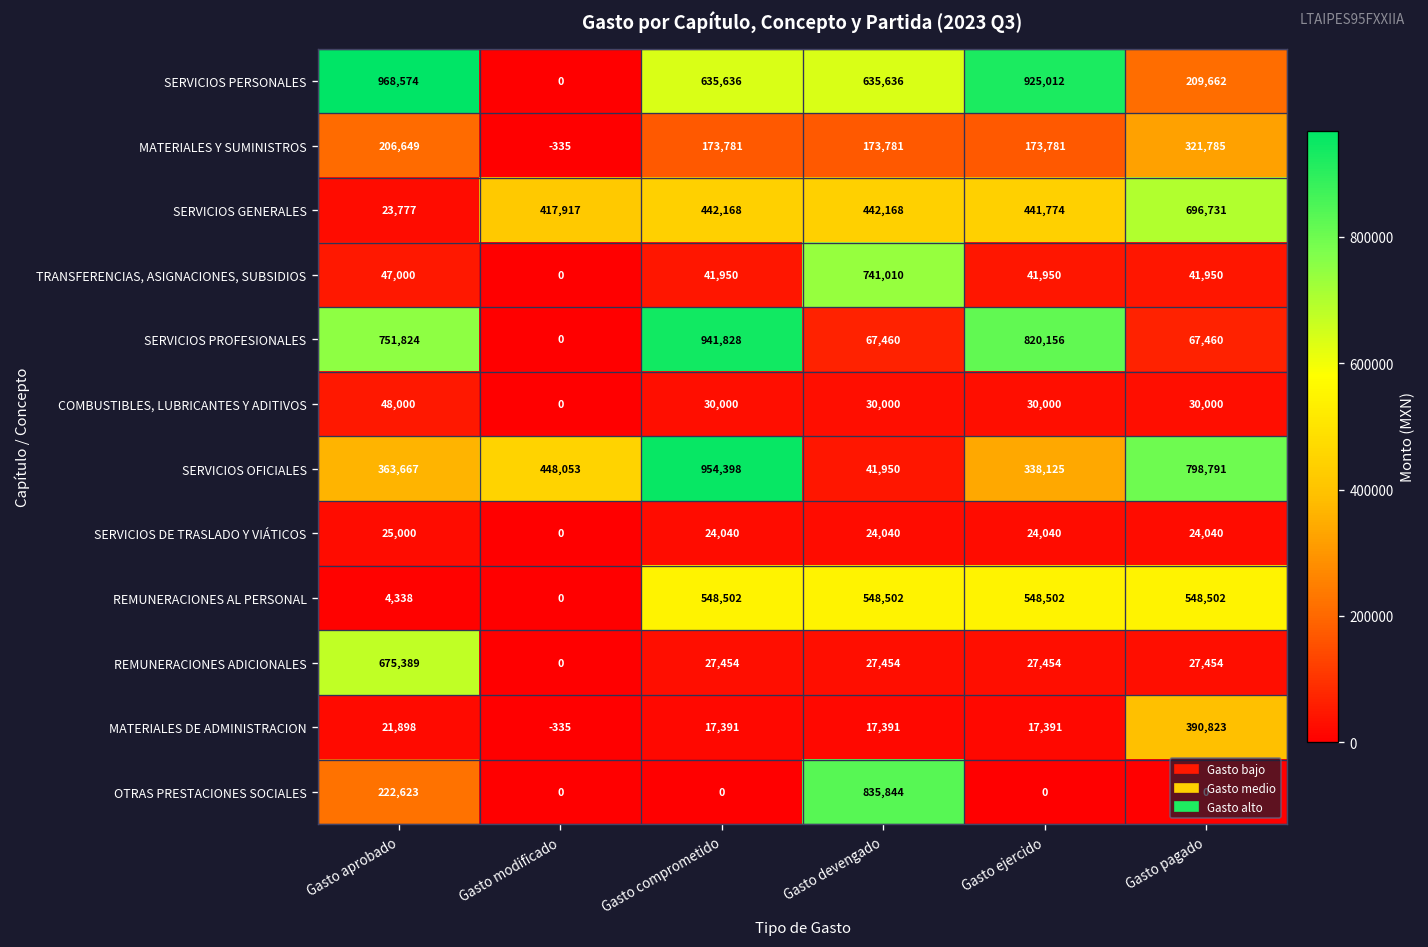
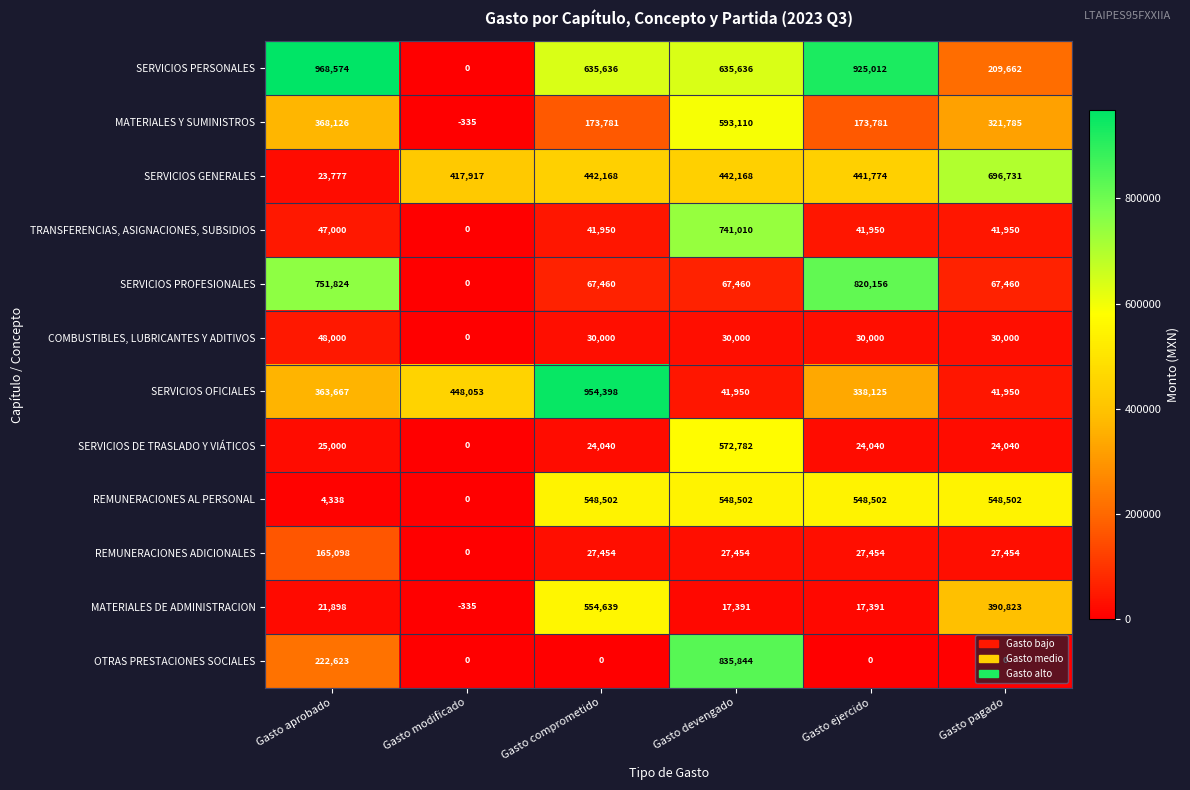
MATERIALES Y SUMINISTROS, Gasto aprobado: 206,649 -> 368,126
MATERIALES Y SUMINISTROS, Gasto devengado: 173,781 -> 593,110
SERVICIOS PROFESIONALES, Gasto comprometido: 941,828 -> 67,460
SERVICIOS OFICIALES, Gasto pagado: 798,791 -> 41,950
SERVICIOS DE TRASLADO Y VIÁTICOS, Gasto devengado: 24,040 -> 572,782
REMUNERACIONES ADICIONALES, Gasto aprobado: 675,389 -> 165,098
MATERIALES DE ADMINISTRACION, Gasto comprometido: 17,391 -> 554,639
